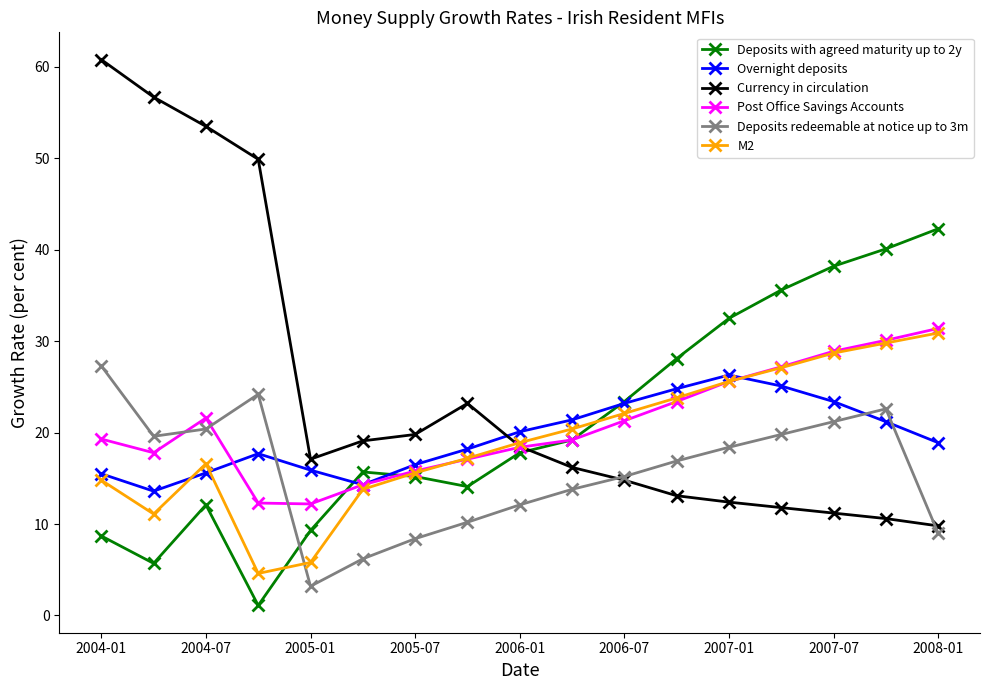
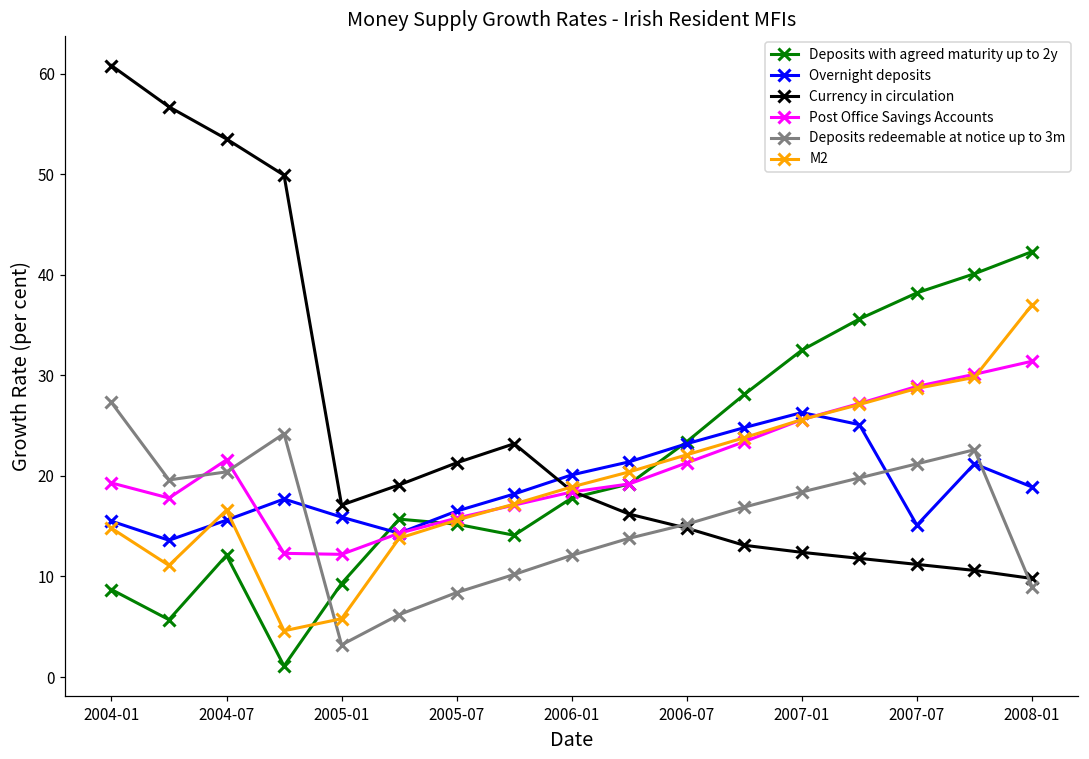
Currency in circulation, 2005-07: 20 -> 21
Overnight deposits, 2007-07: 23 -> 15
M2, 2008-01: 31 -> 37
